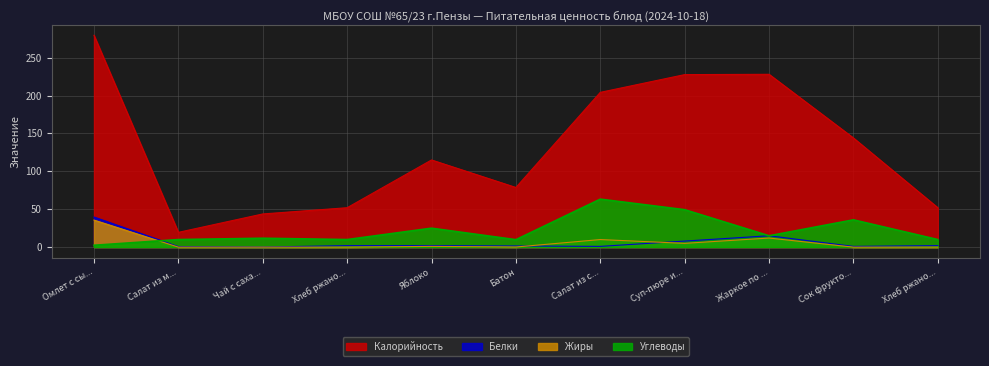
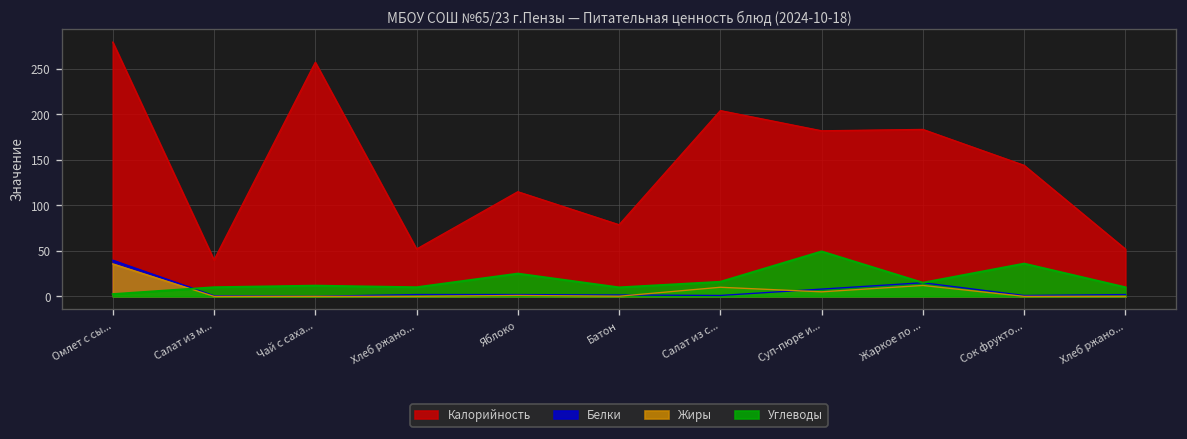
Калорийность, Салат из м...: 20 -> 40
Калорийность, Чай с саха...: 40 -> 260
Углеводы, Салат из с...: 60 -> 20
Калорийность, Суп-пюре и...: 230 -> 180
Калорийность, Жаркое по ...: 230 -> 180
